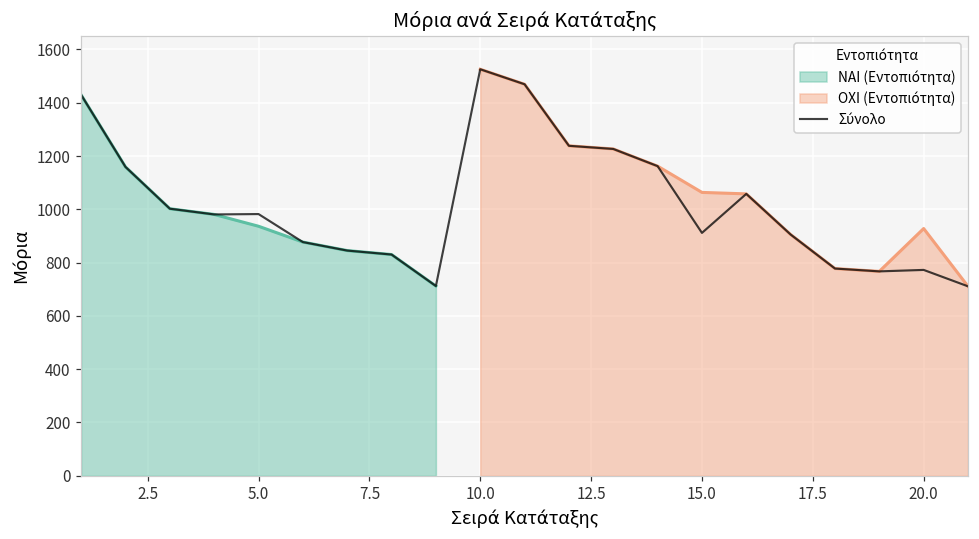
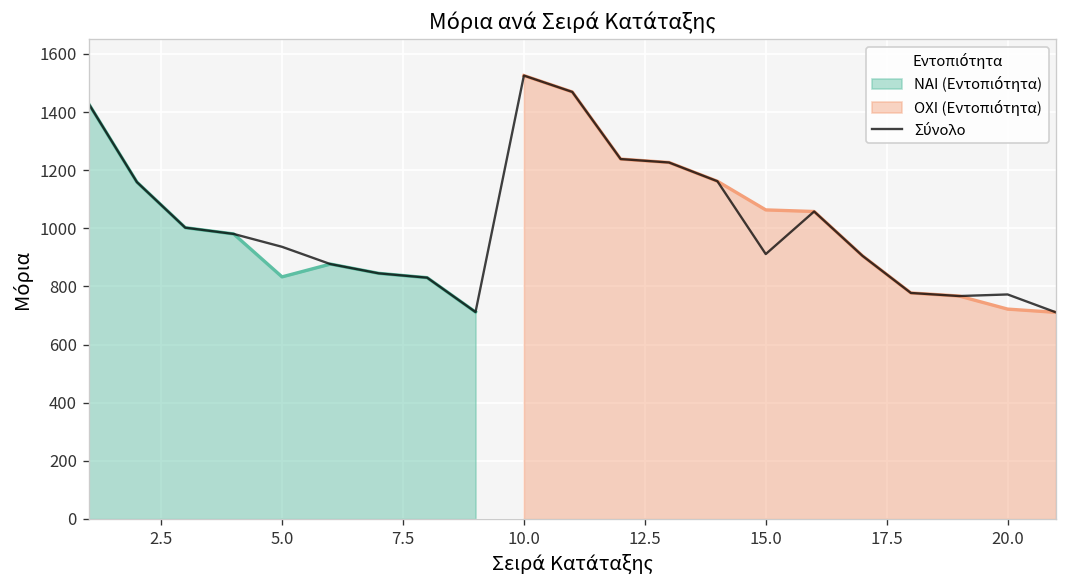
NAI (Εντοπιότητα), 5.0: 940 -> 830
Σύνολο, 5.0: 980 -> 940
OXI (Εντοπιότητα), 20.0: 930 -> 720
